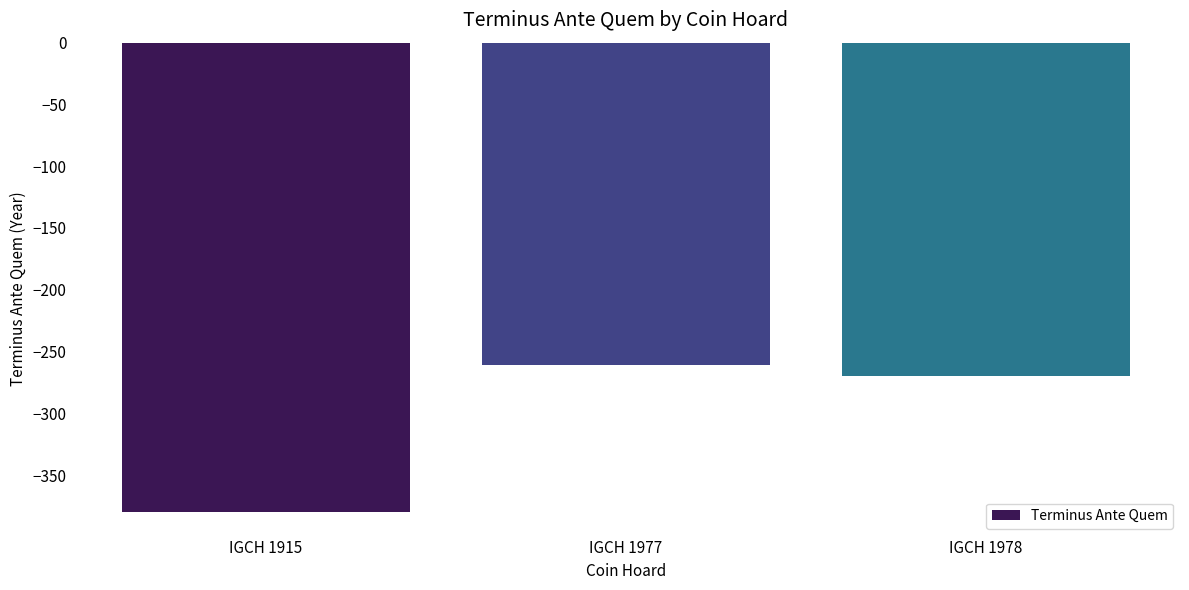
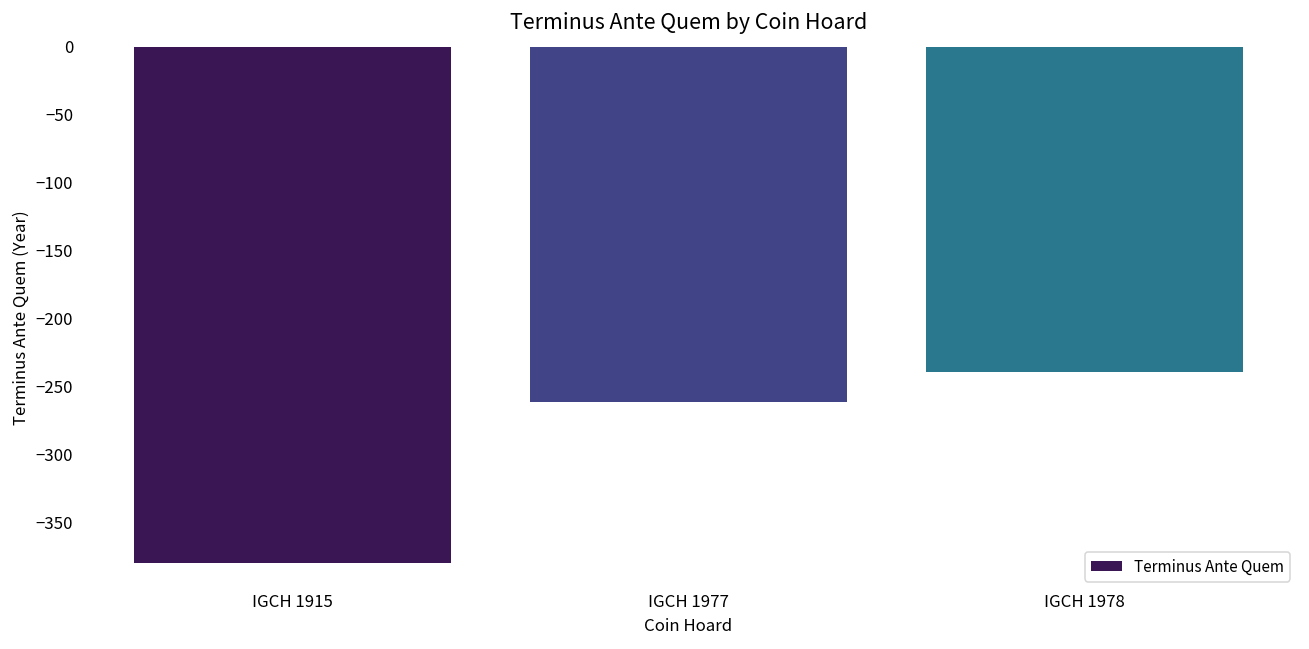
IGCH 1978: -270 -> -239
